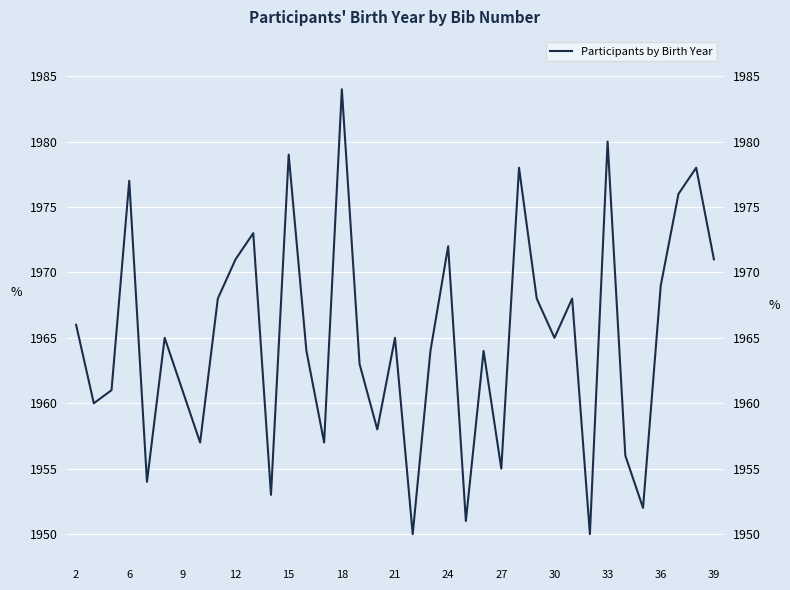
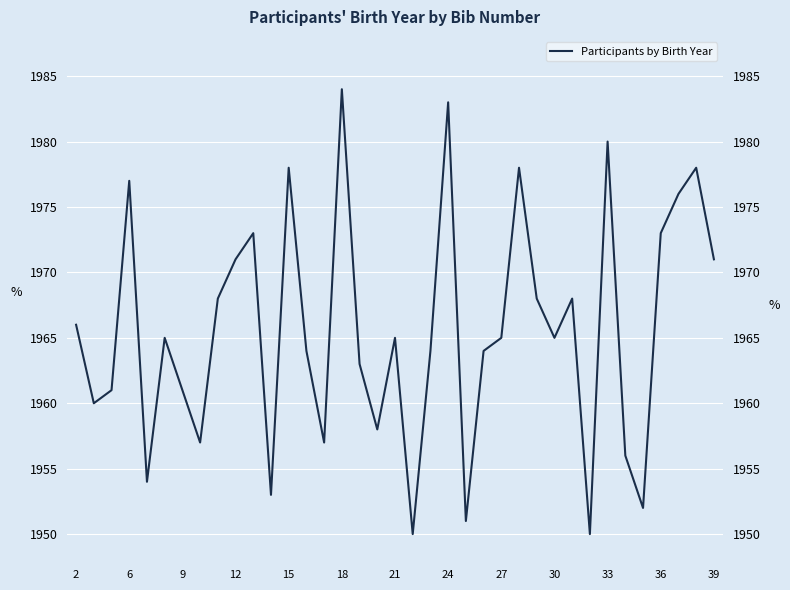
15: 1979 -> 1978
24: 1972 -> 1983
27: 1955 -> 1965
36: 1969 -> 1973
